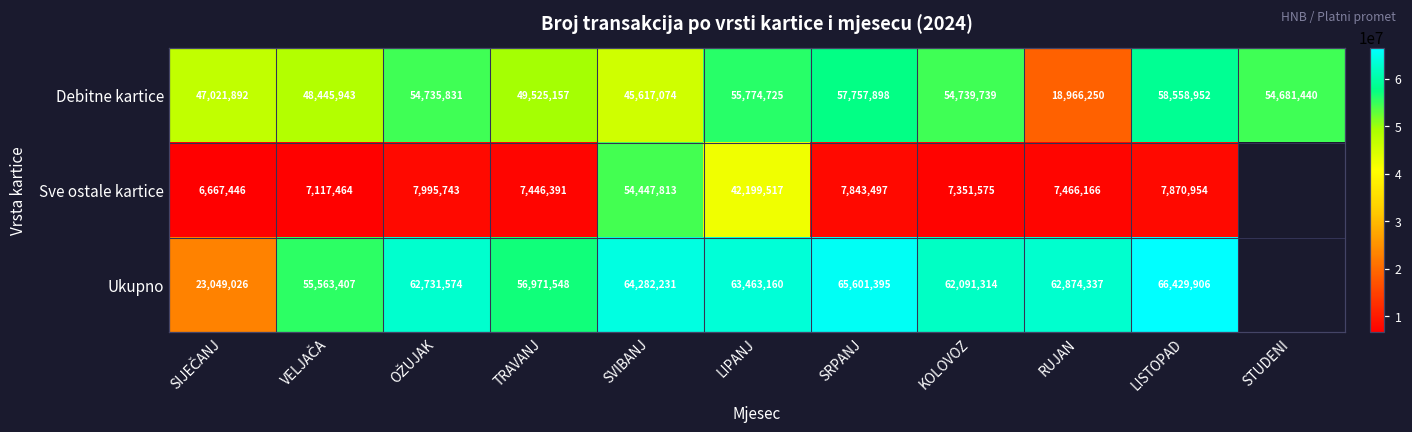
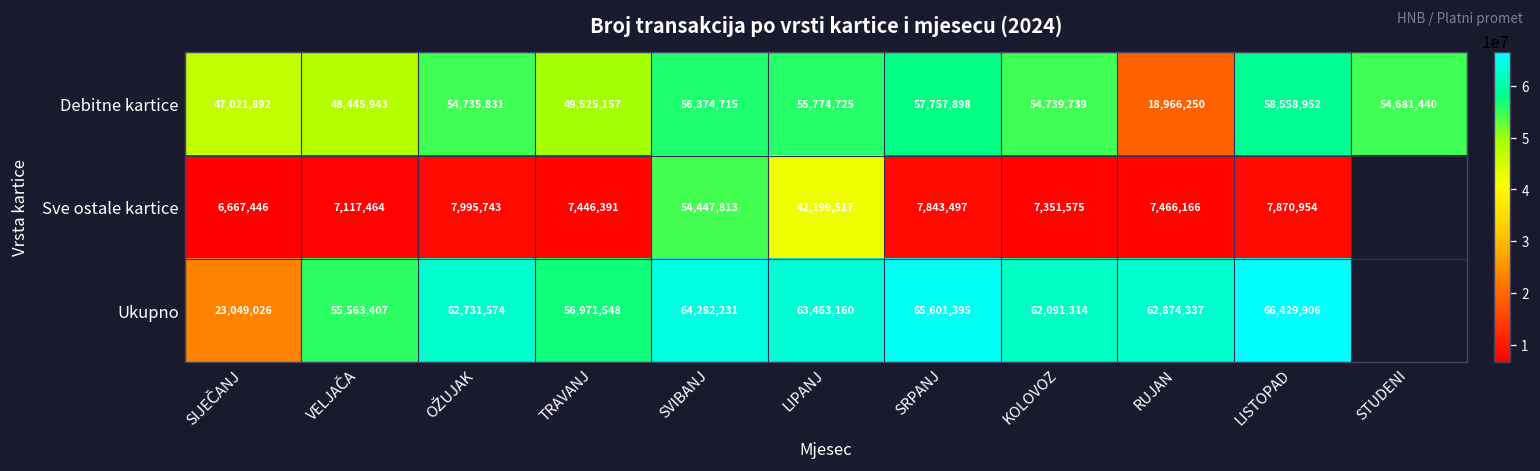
Debitne kartice, SVIBANJ: 45,617,074 -> 56,374,715
